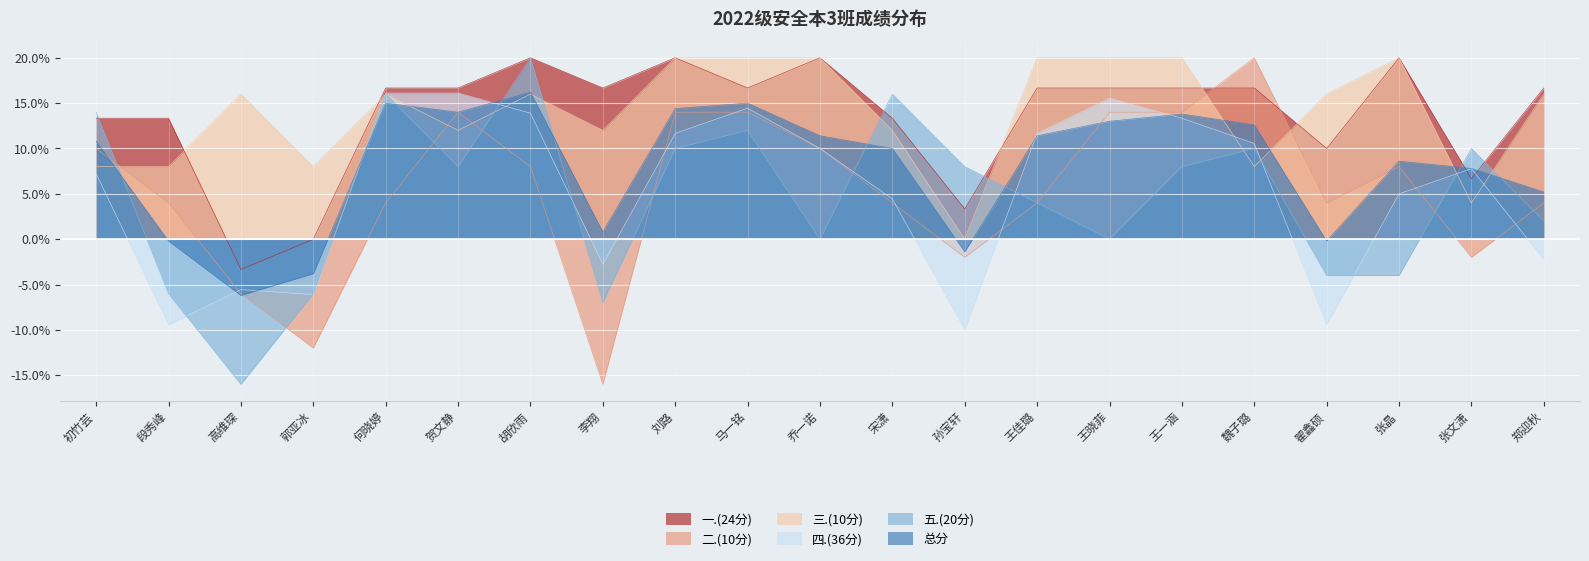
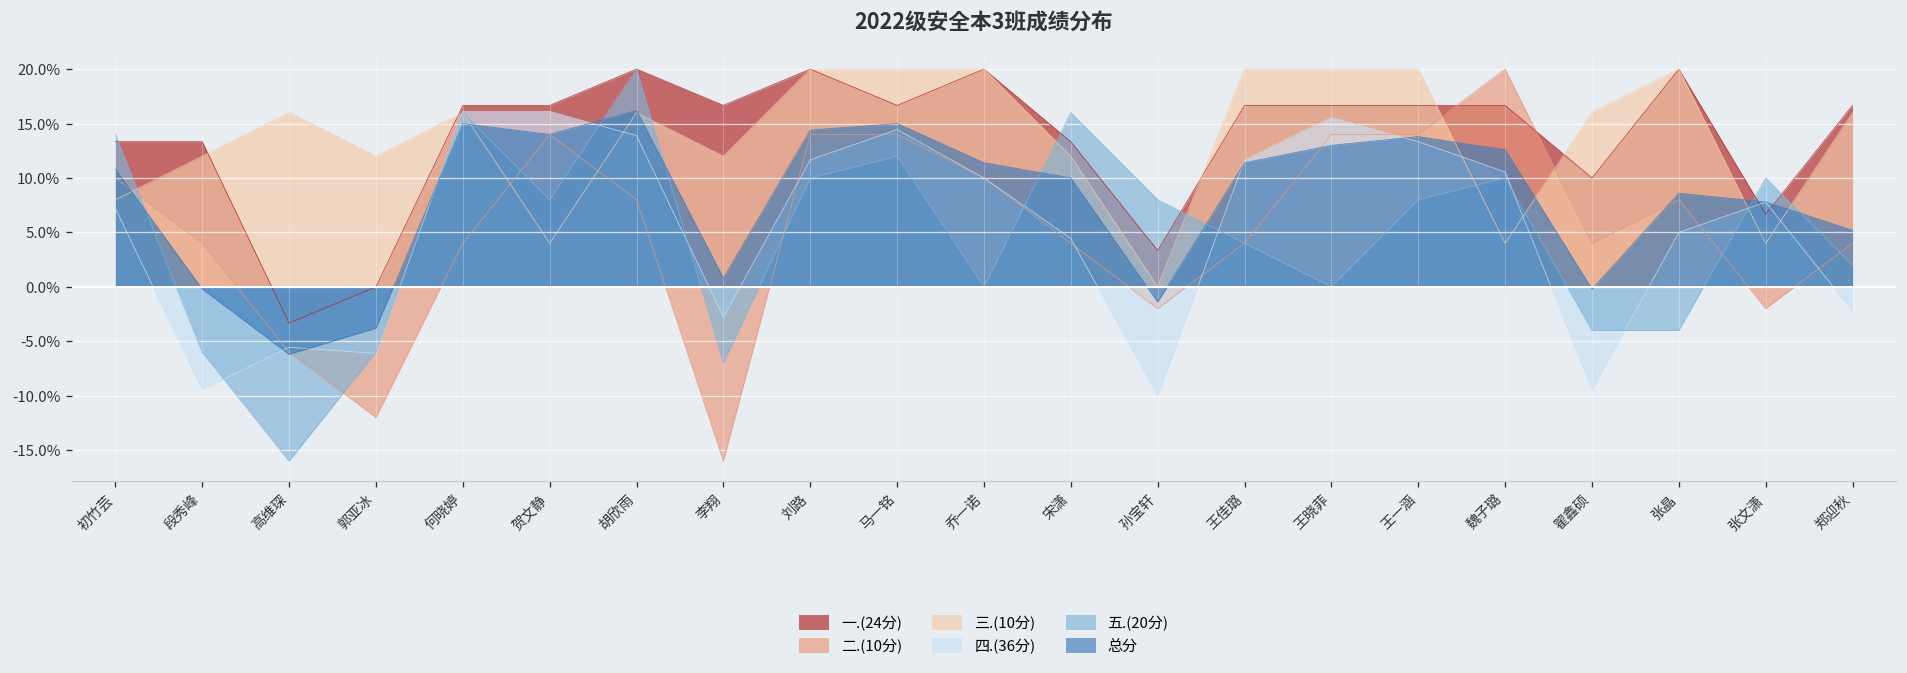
三.(10分), 段秀峰: 8% -> 12%
三.(10分), 郭亚冰: 8% -> 12%
三.(10分), 贺文静: 12% -> 4%
三.(10分), 魏子璐: 8% -> 4%
